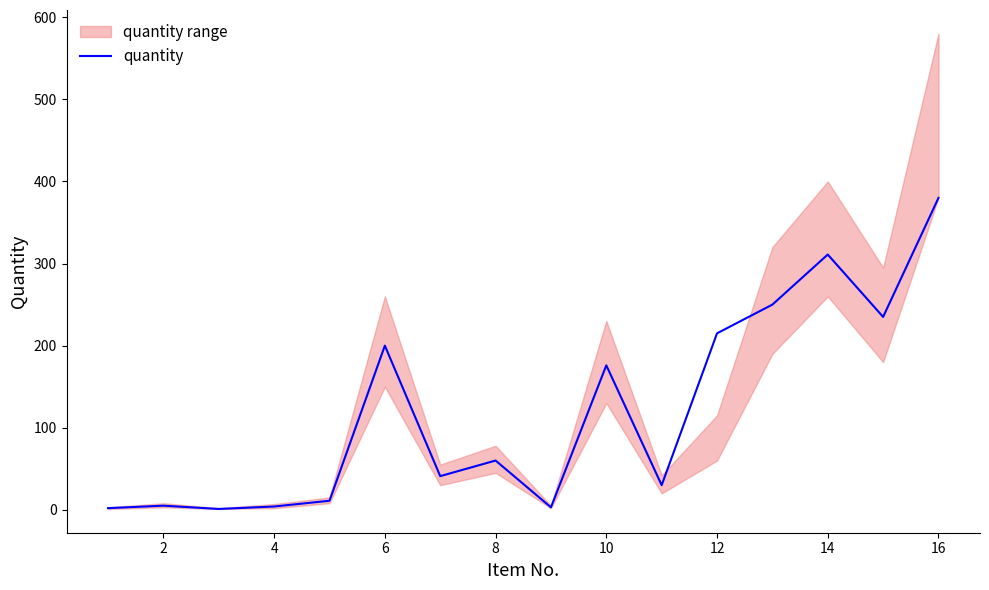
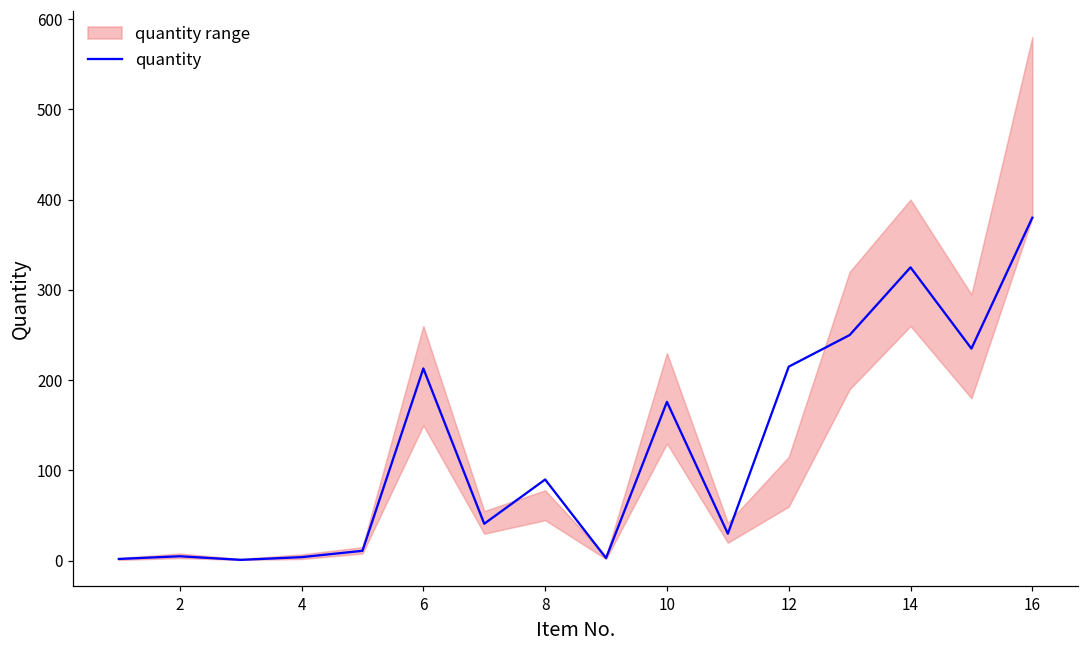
quantity, 6: 200 -> 210
quantity, 8: 60 -> 90
quantity, 14: 310 -> 330
